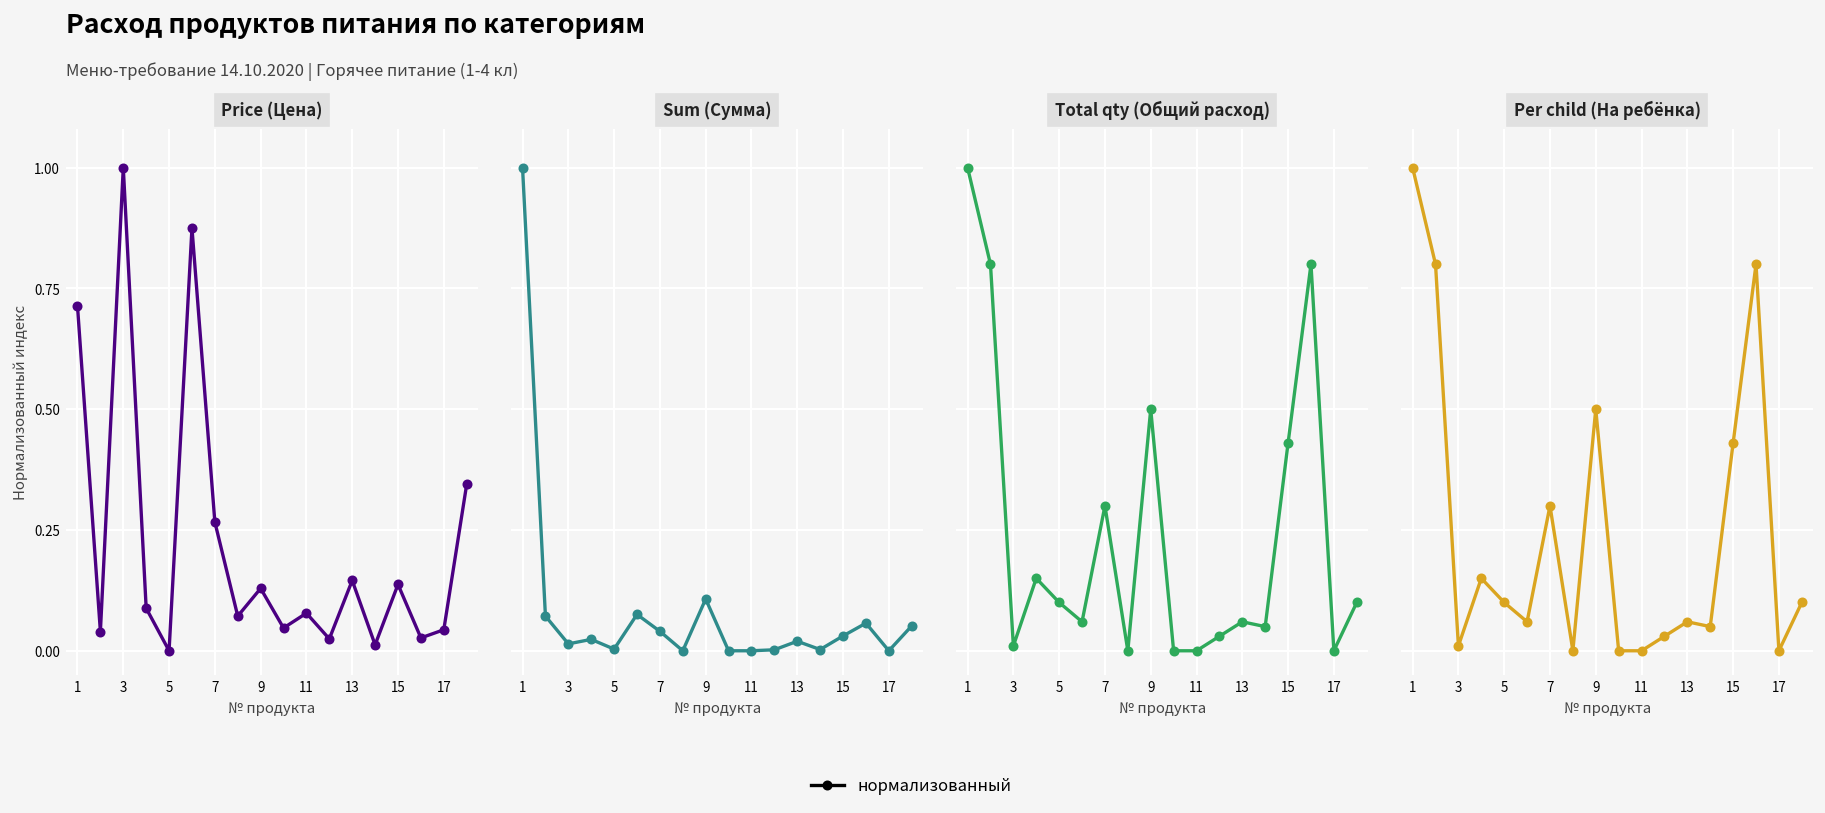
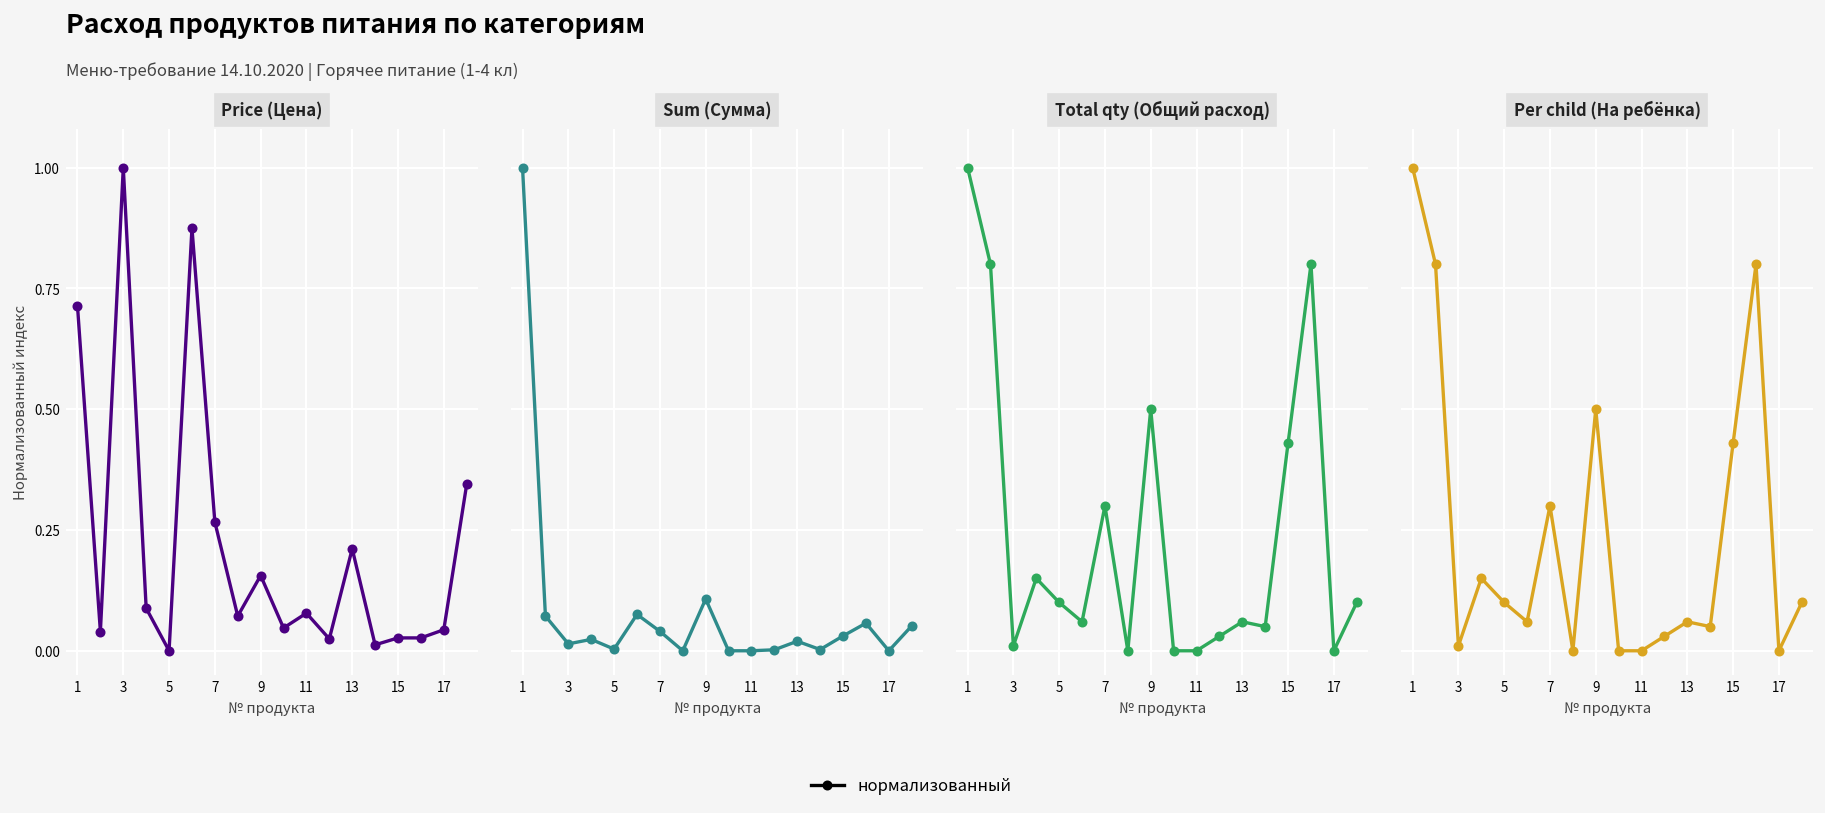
Price (Цена), 9: 0.13 -> 0.16
Price (Цена), 13: 0.15 -> 0.21
Price (Цена), 15: 0.14 -> 0.03
